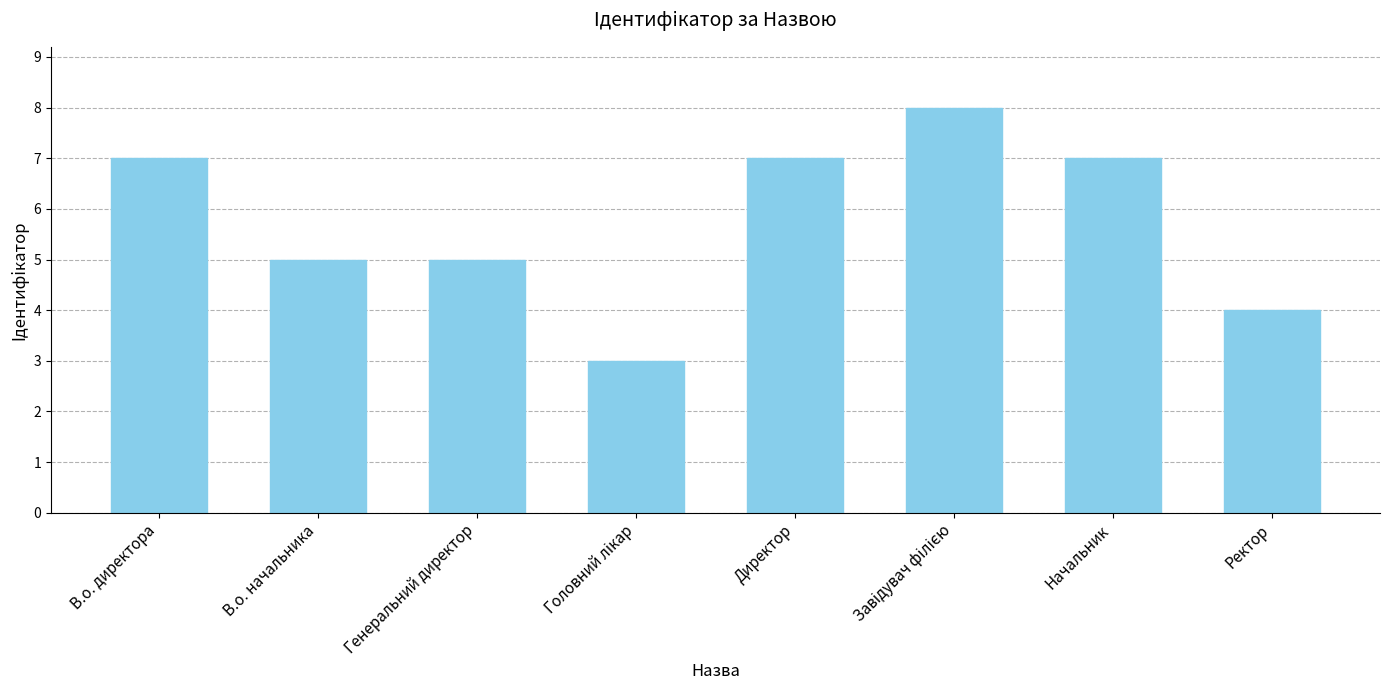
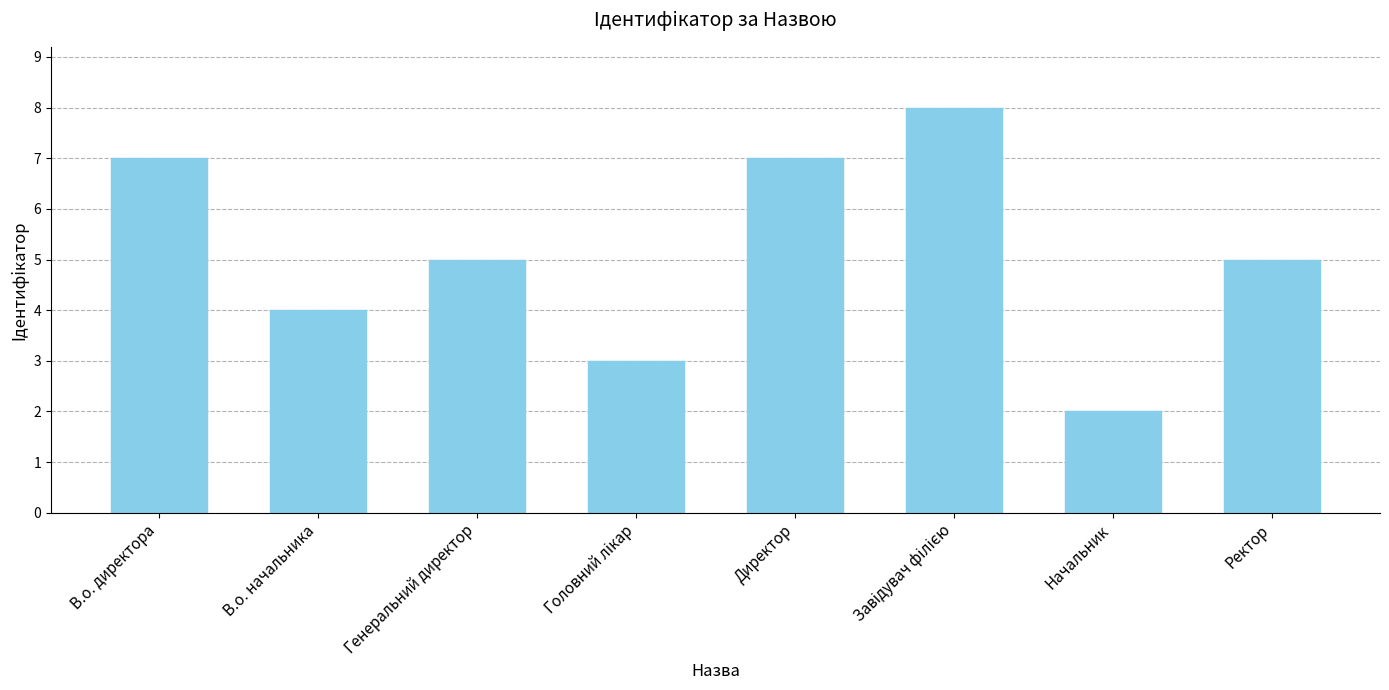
В.о. начальника: 5 -> 4
Начальник: 7 -> 2
Ректор: 4 -> 5
